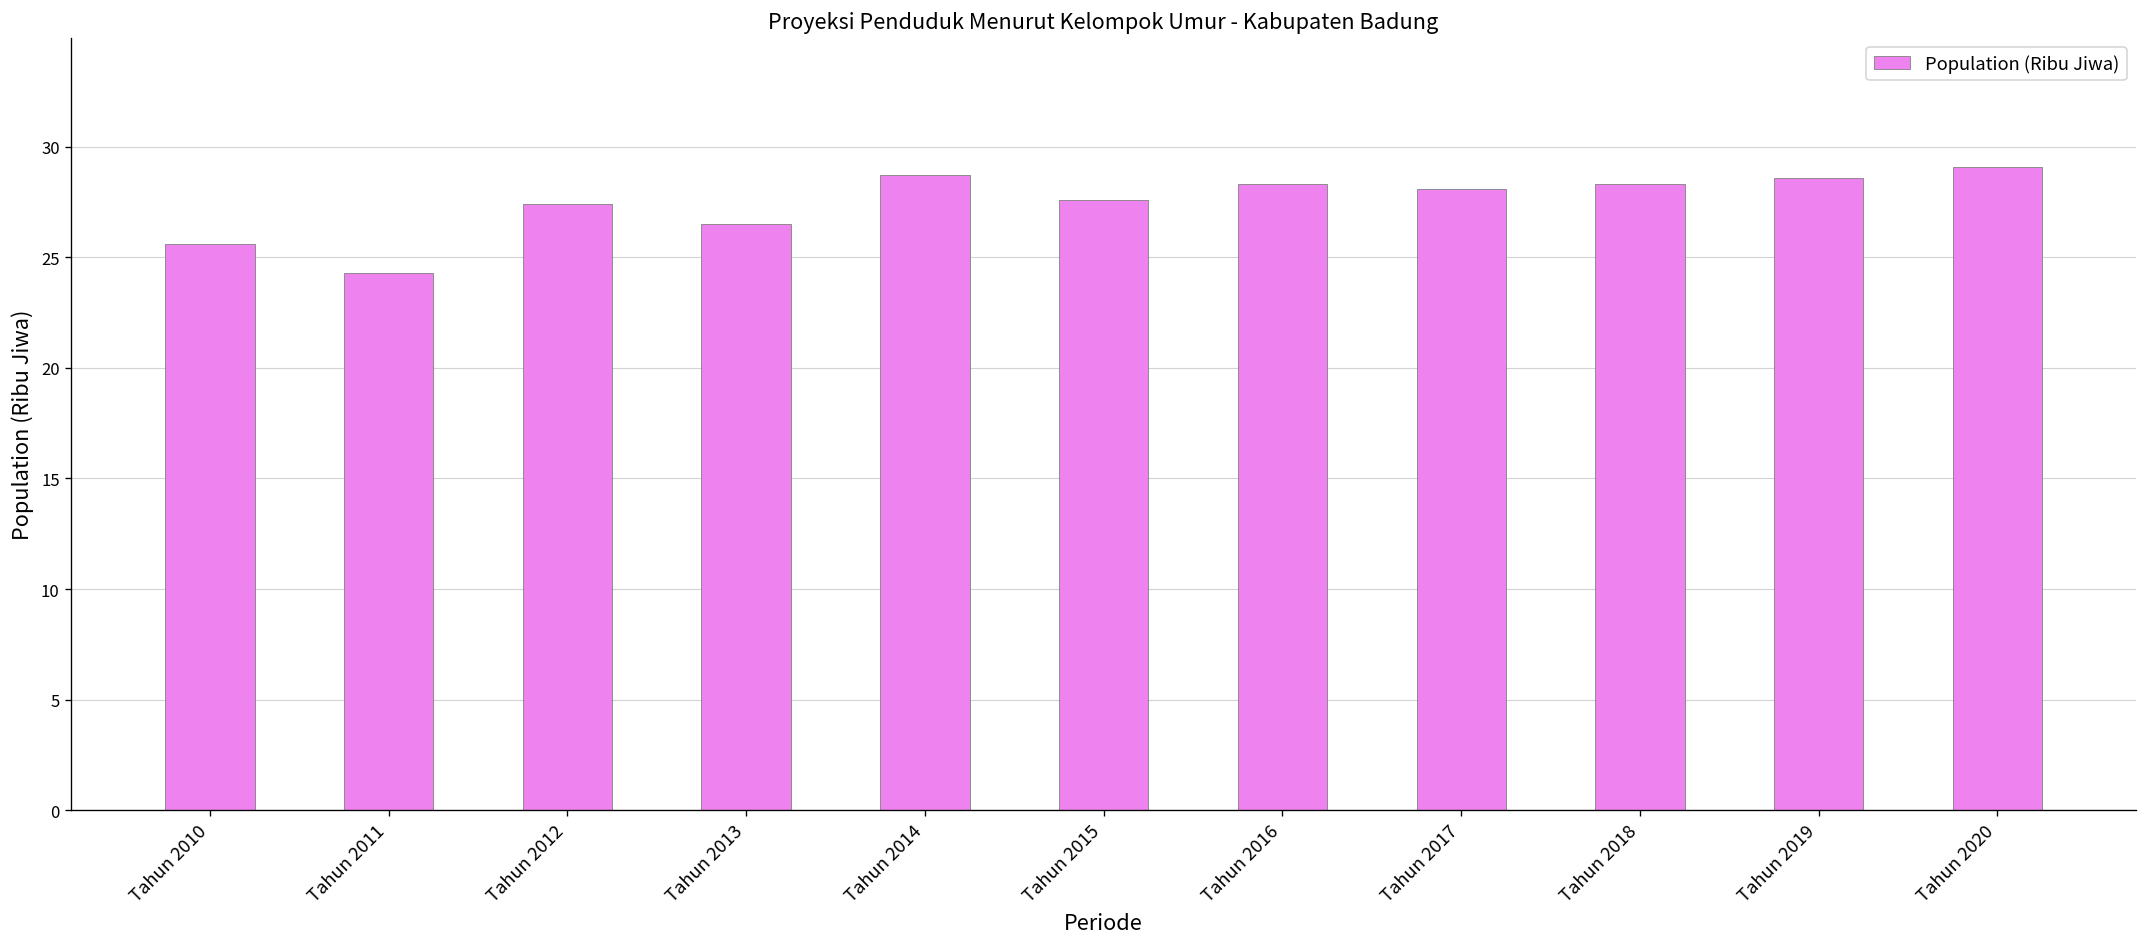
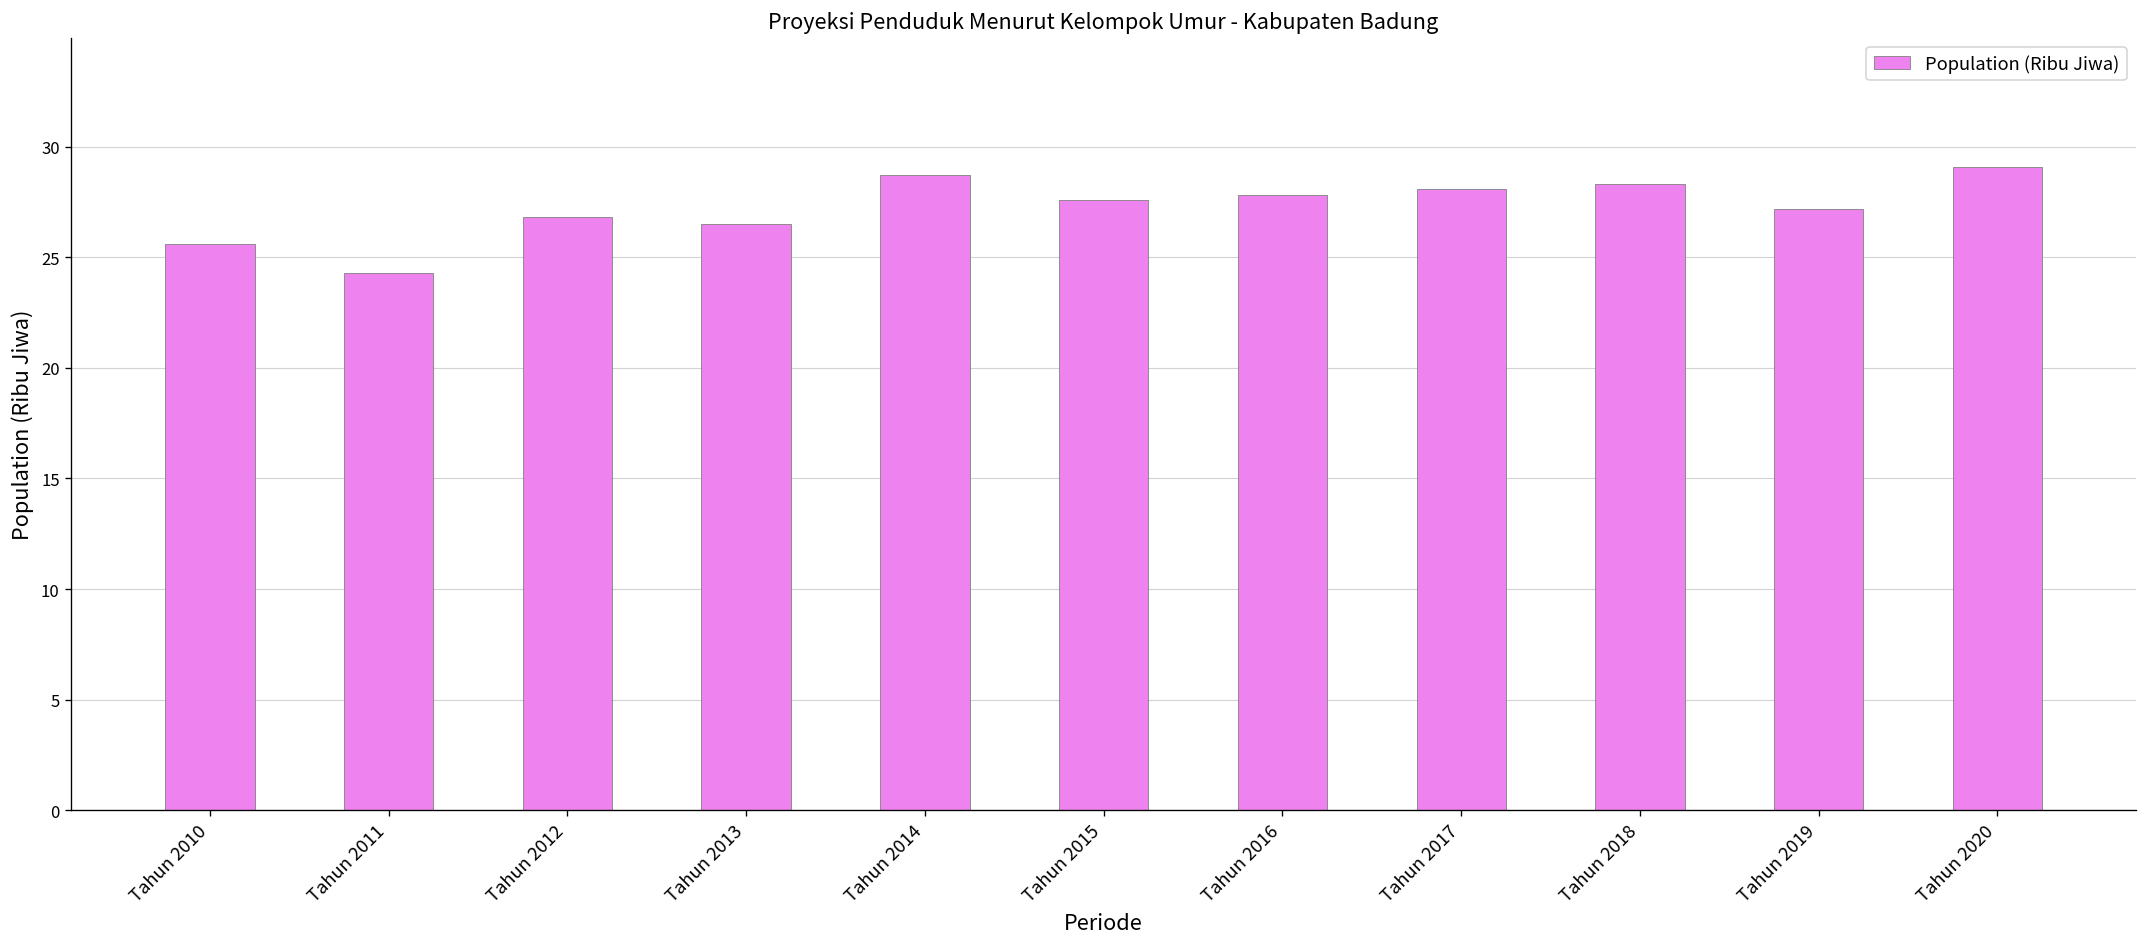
Tahun 2012: 27.4 -> 26.8
Tahun 2016: 28.3 -> 27.8
Tahun 2019: 28.6 -> 27.2
